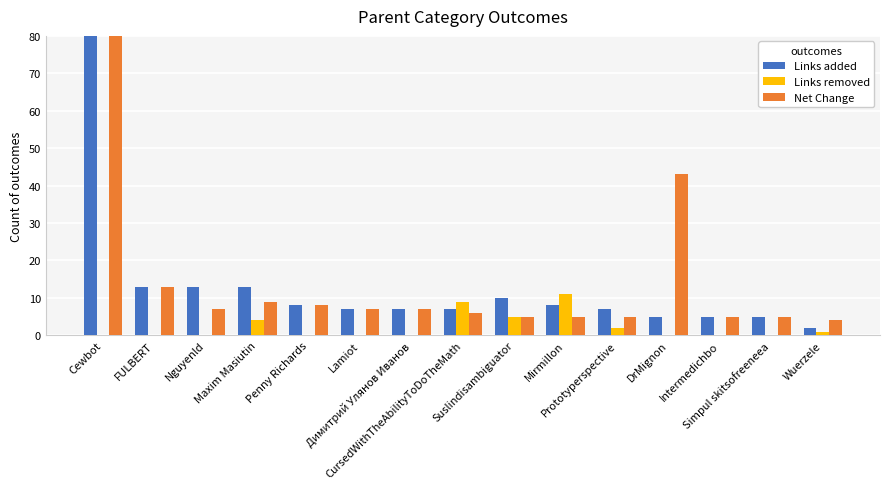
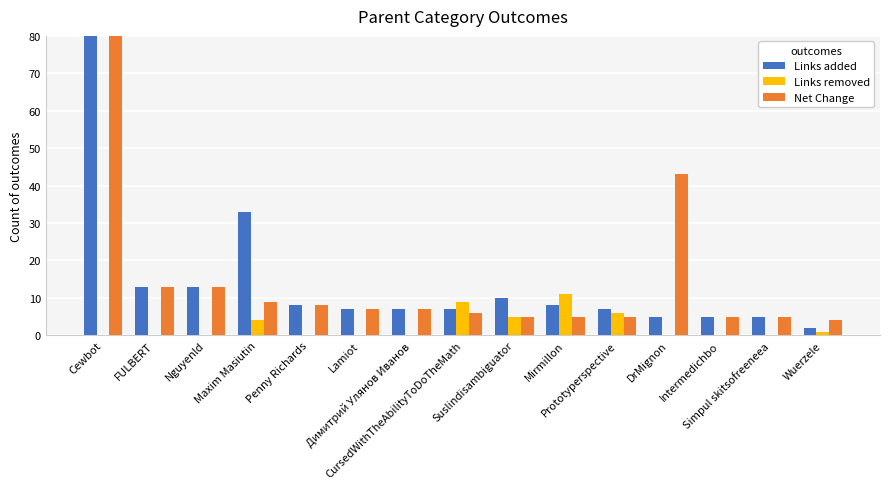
Net Change, Nguyenld: 7 -> 13
Links added, Maxim Masiutin: 13 -> 33
Links removed, Prototyperspective: 2 -> 6
